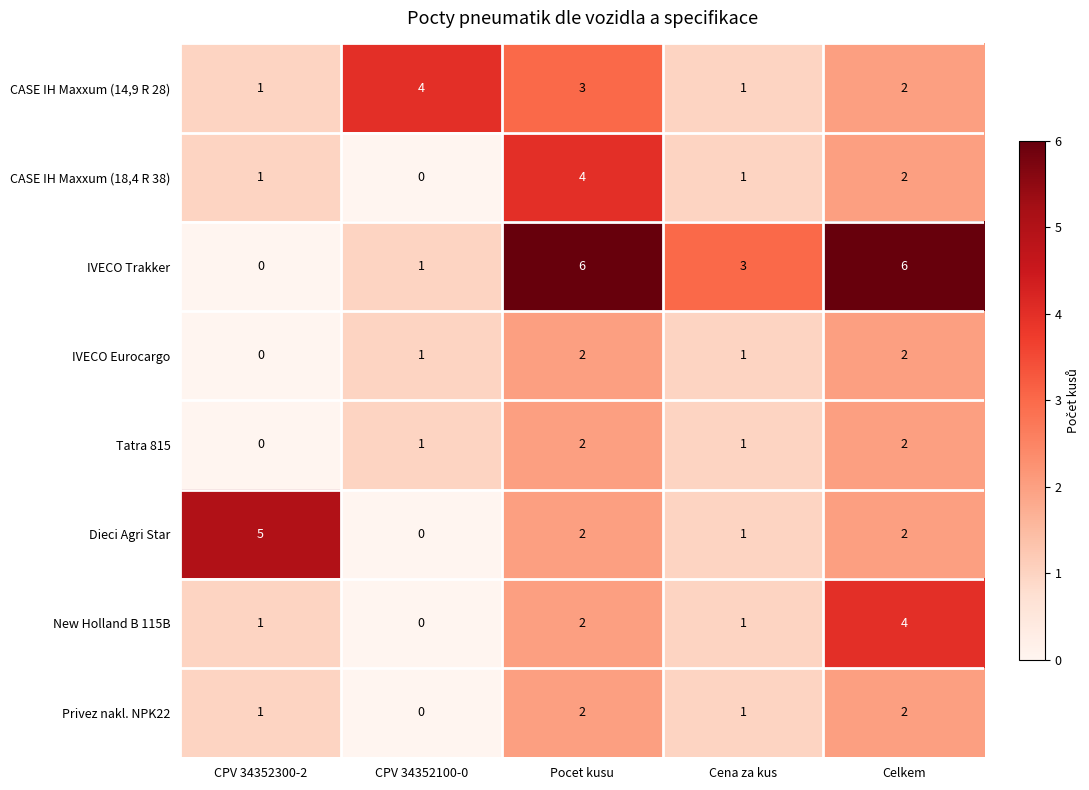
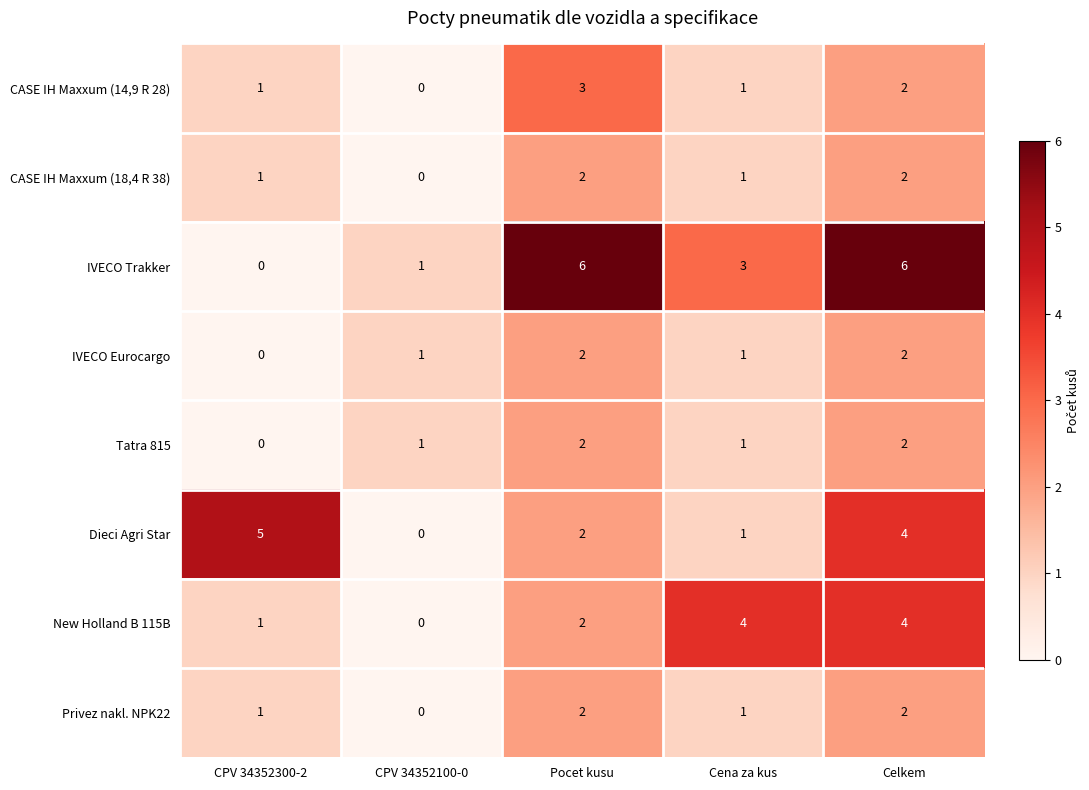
CASE IH Maxxum (14,9 R 28), CPV 34352100-0: 4 -> 0
CASE IH Maxxum (18,4 R 38), Pocet kusu: 4 -> 2
Dieci Agri Star, Celkem: 2 -> 4
New Holland B 115B, Cena za kus: 1 -> 4
